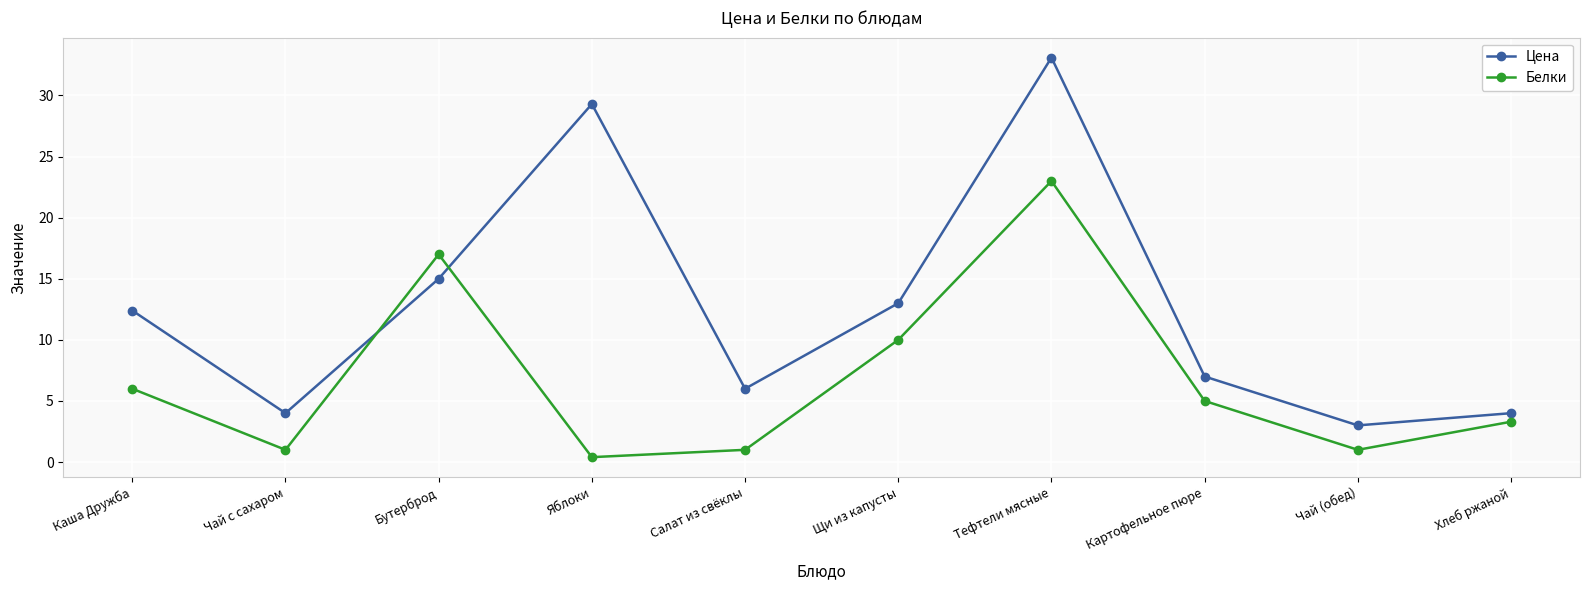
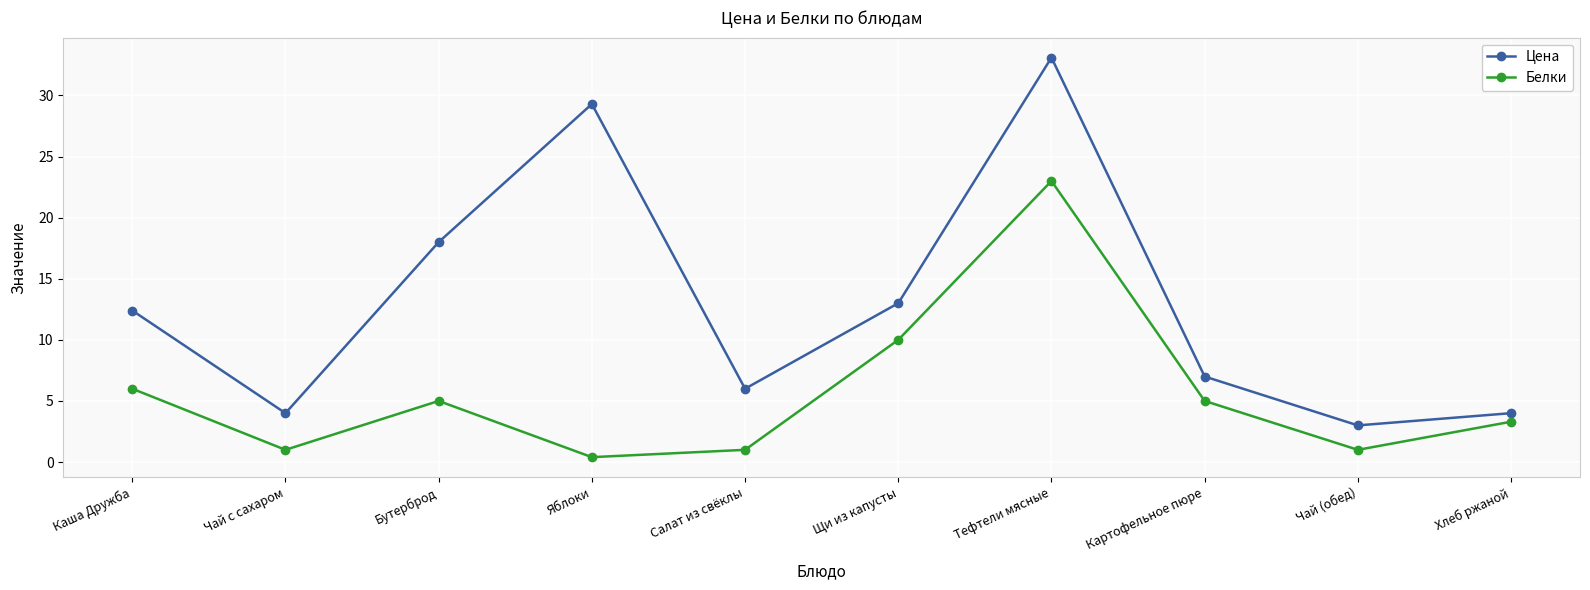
Цена, Бутерброд: 15 -> 18
Белки, Бутерброд: 17 -> 5
